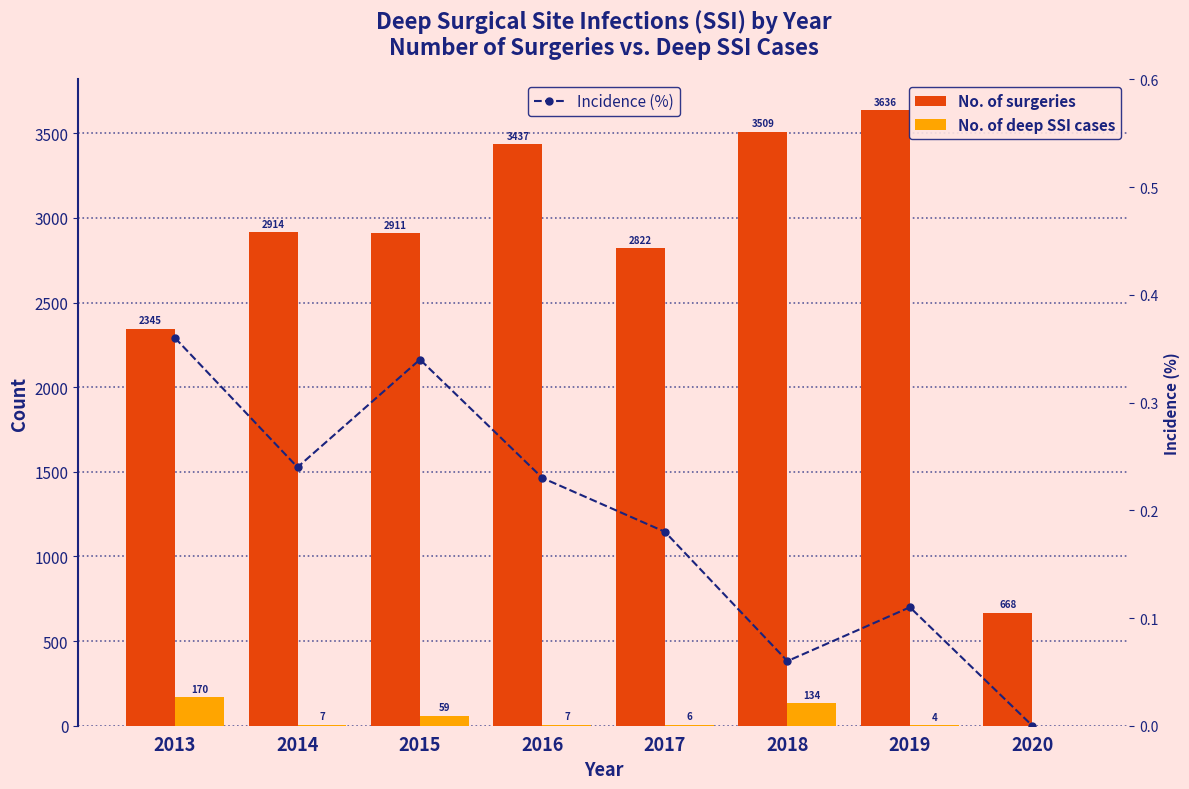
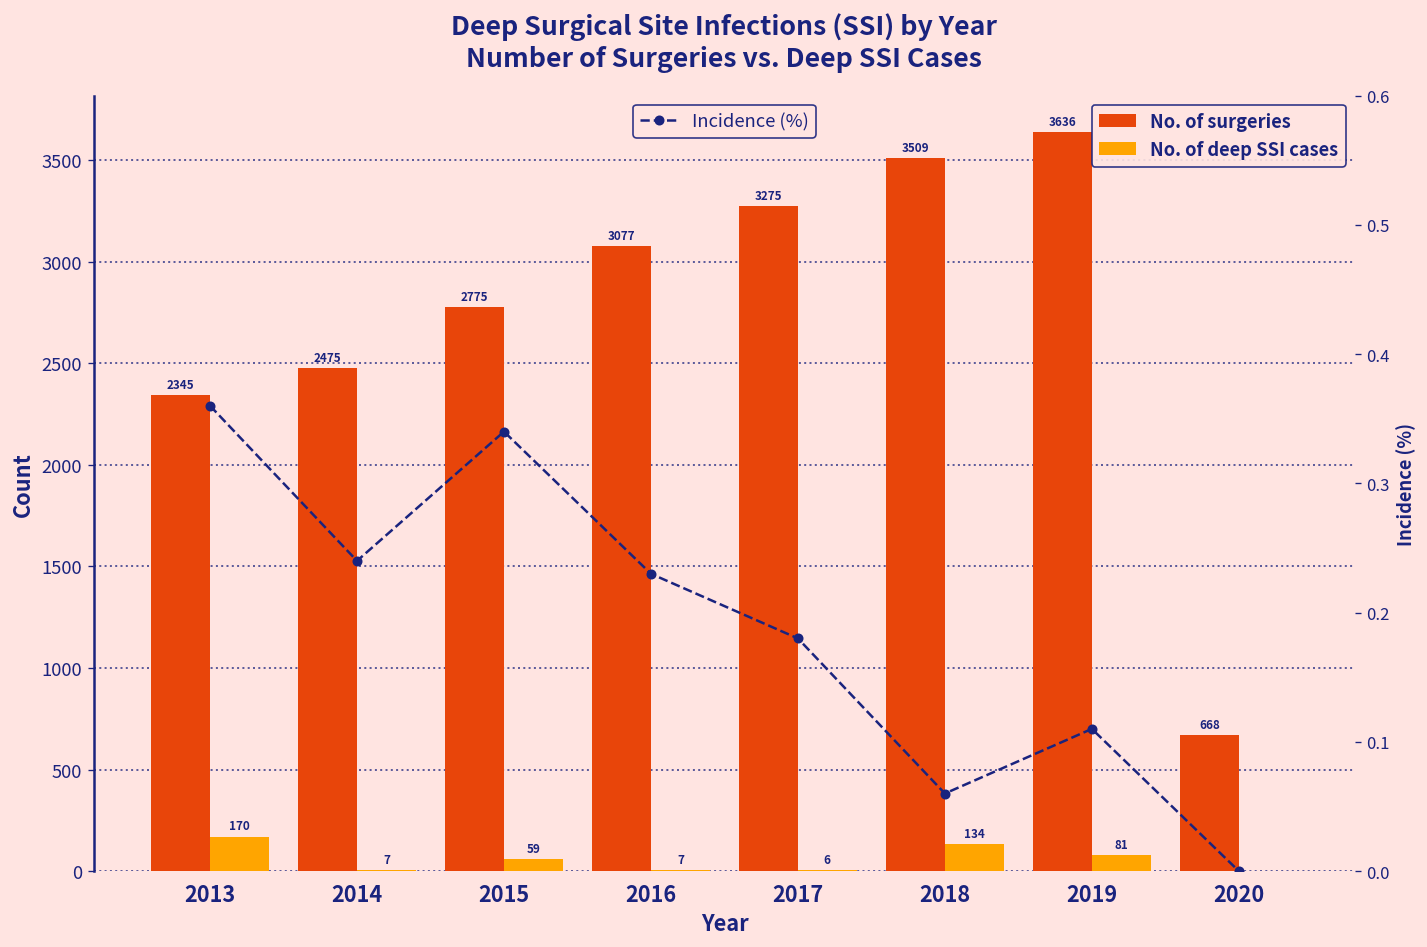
No. of surgeries, 2014: 2914 -> 2475
No. of surgeries, 2015: 2911 -> 2775
No. of surgeries, 2016: 3437 -> 3077
No. of surgeries, 2017: 2822 -> 3275
No. of deep SSI cases, 2019: 4 -> 81
